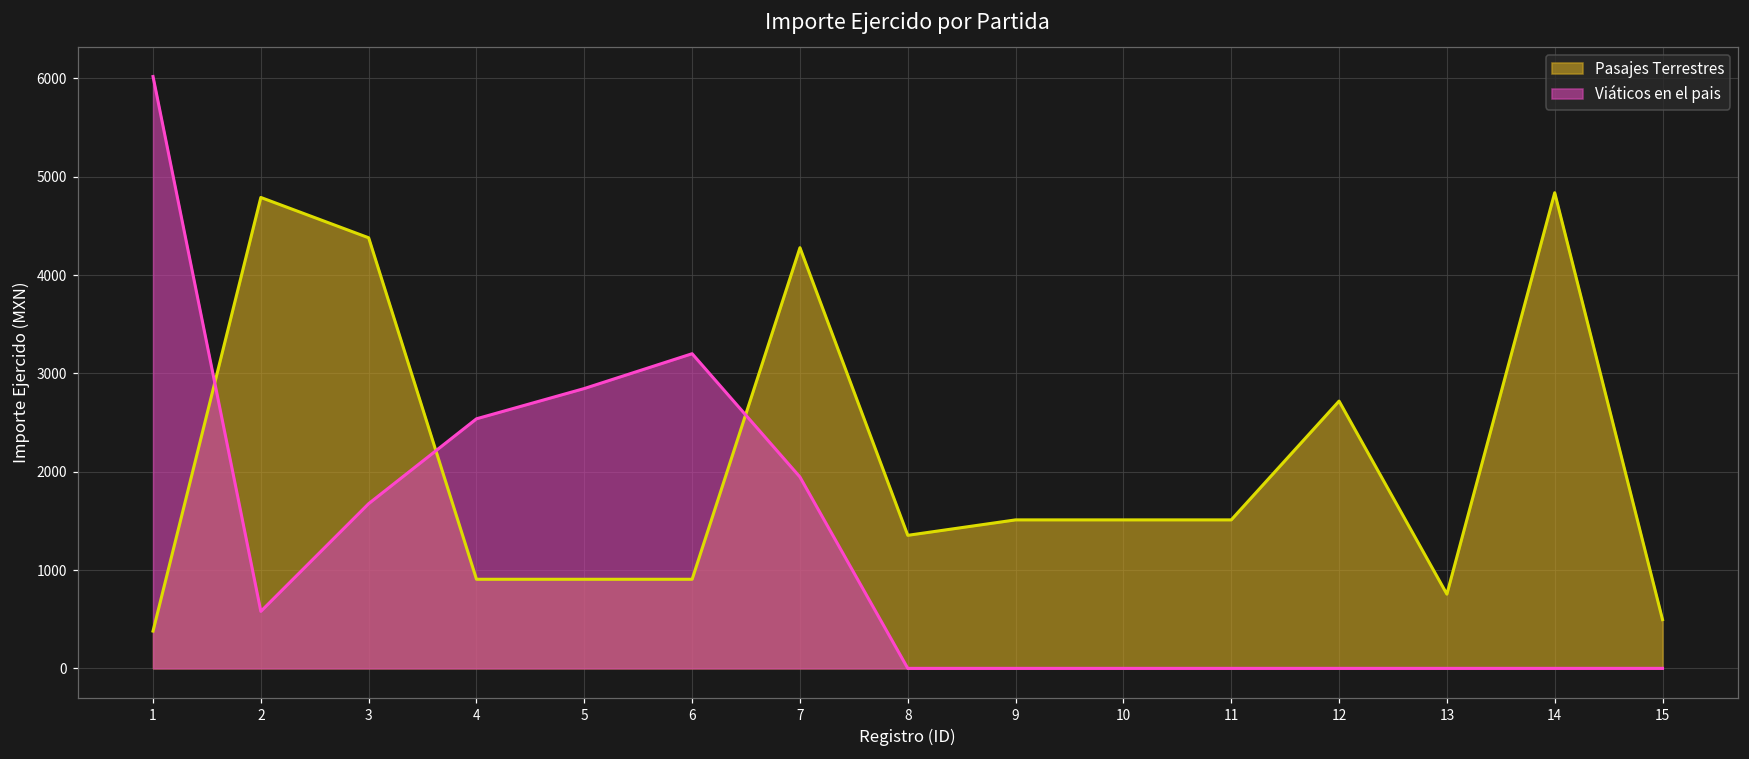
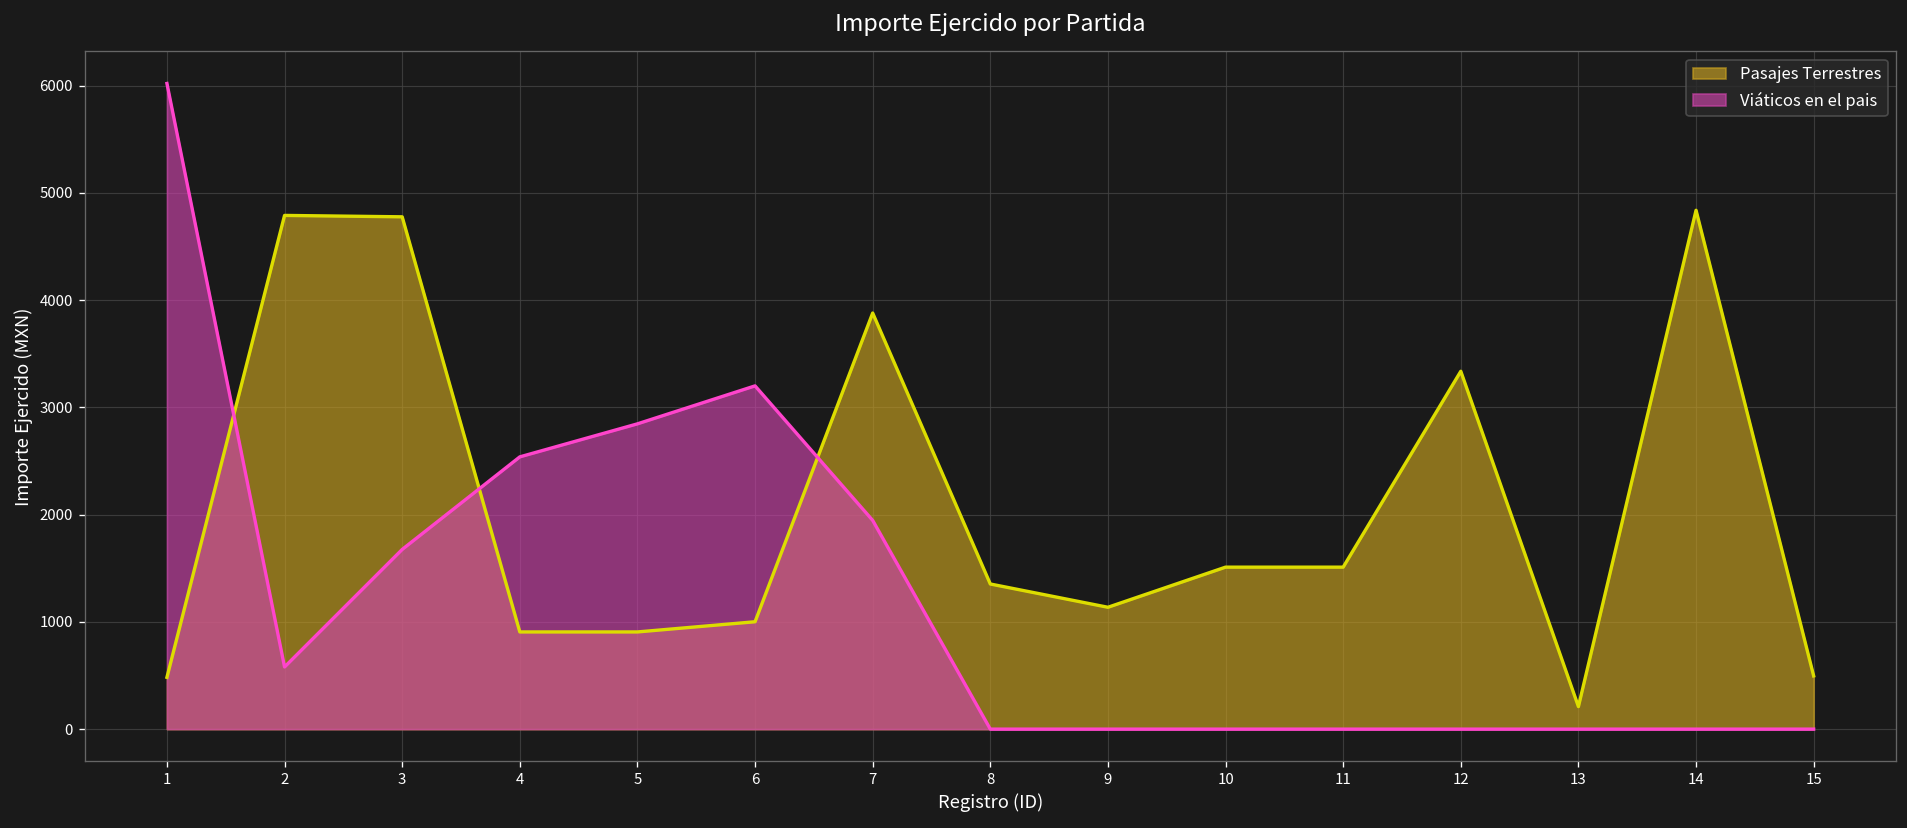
Pasajes Terrestres, 1: 400 -> 500
Pasajes Terrestres, 3: 4400 -> 4800
Pasajes Terrestres, 6: 900 -> 1000
Pasajes Terrestres, 7: 4300 -> 3900
Pasajes Terrestres, 9: 1500 -> 1100
Pasajes Terrestres, 12: 2700 -> 3300
Pasajes Terrestres, 13: 800 -> 200
